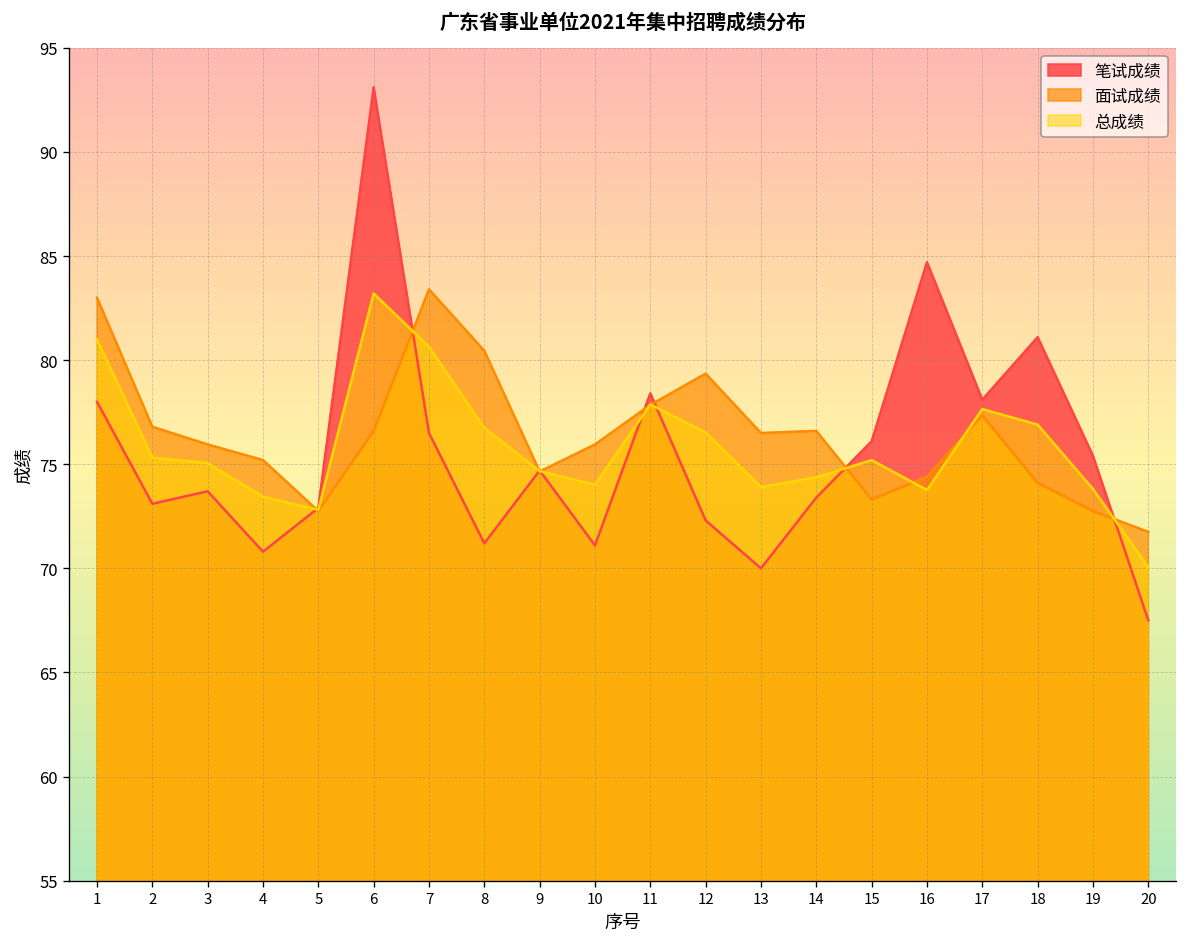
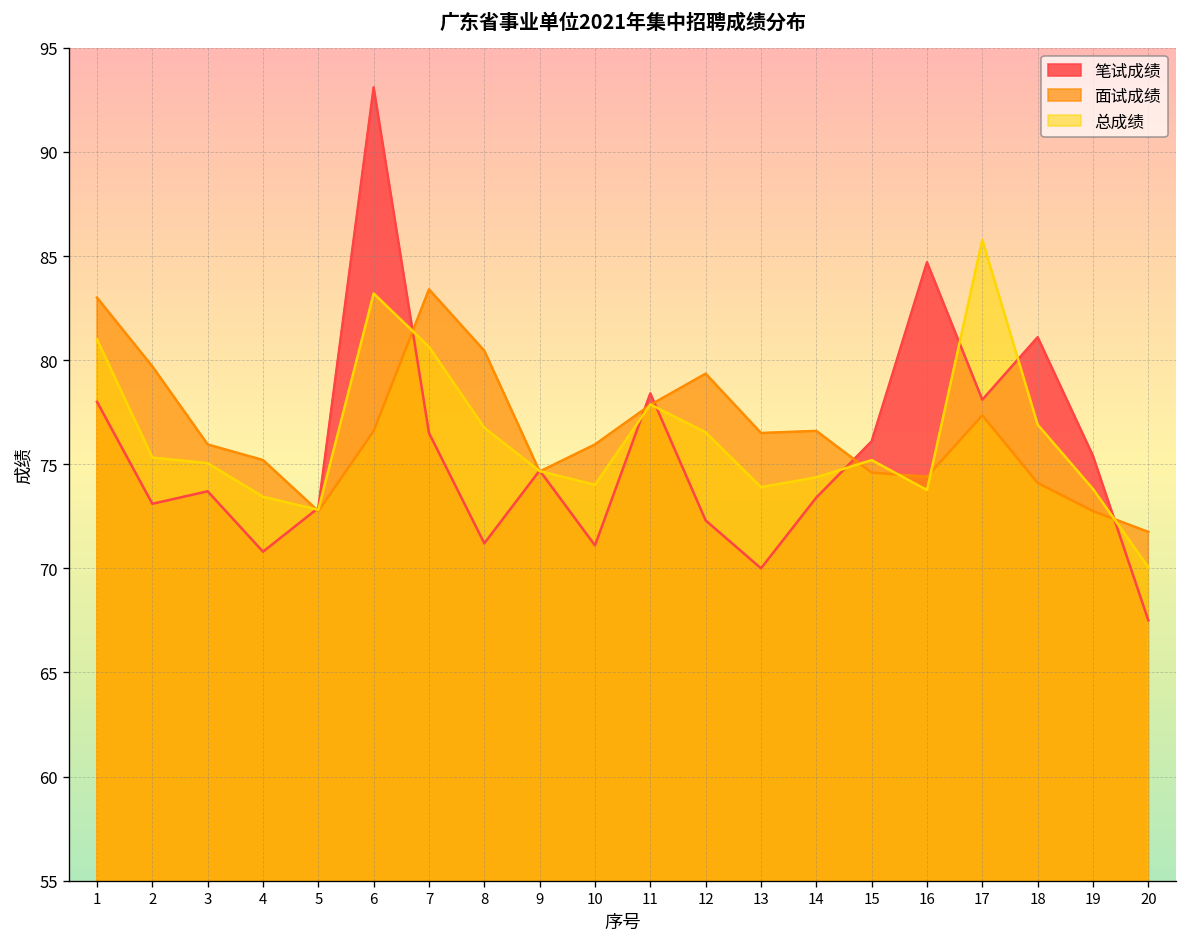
面试成绩, 2: 76.8 -> 79.7
面试成绩, 15: 73.3 -> 74.6
总成绩, 17: 77.7 -> 85.8
